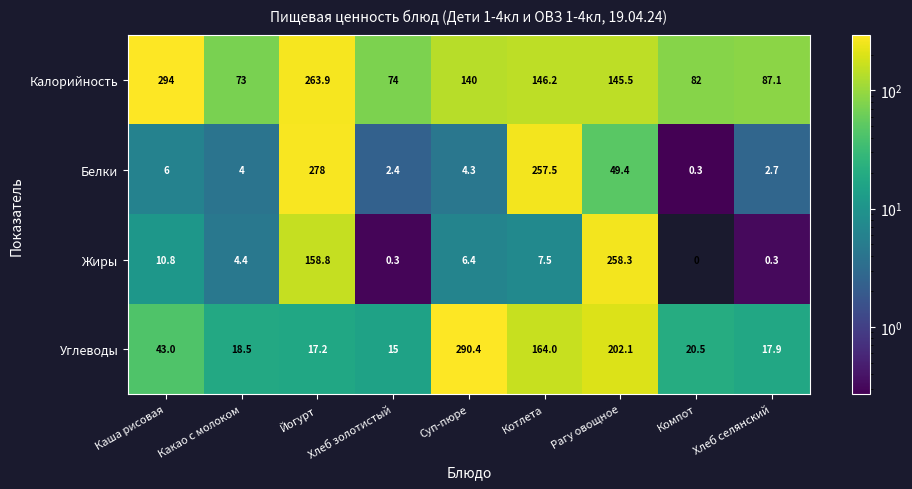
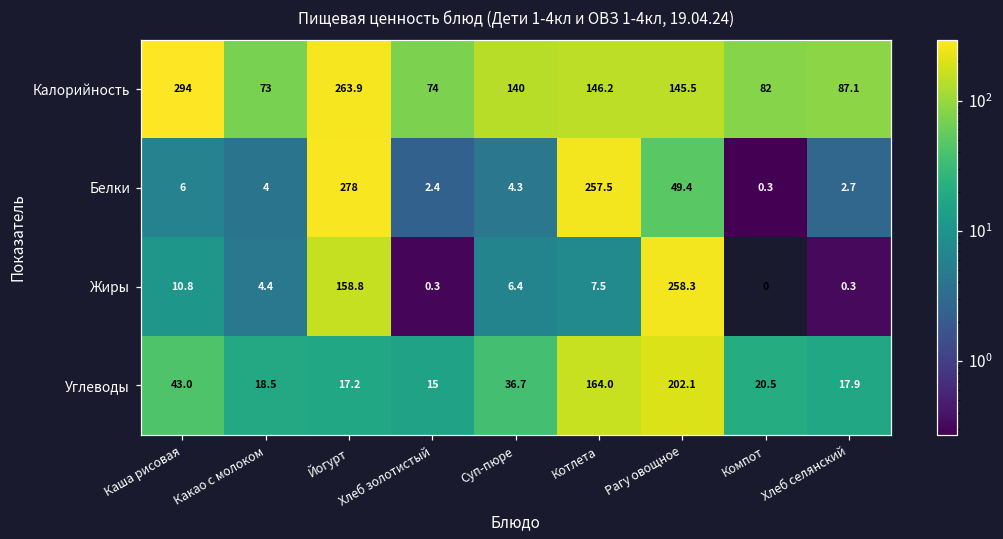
Углеводы, Суп-пюре: 290.4 -> 36.7
